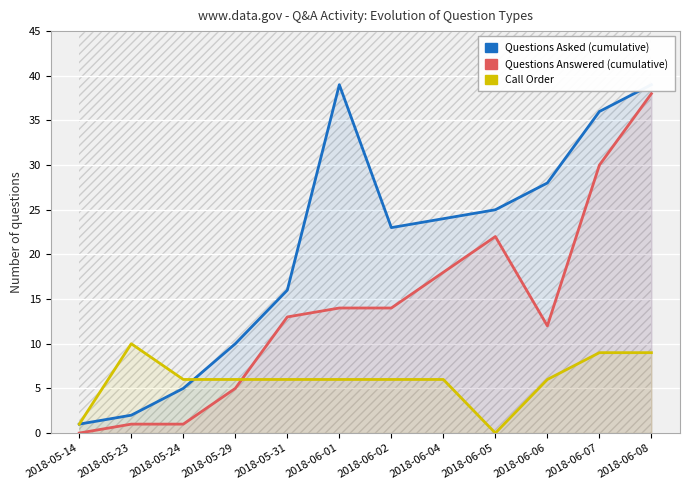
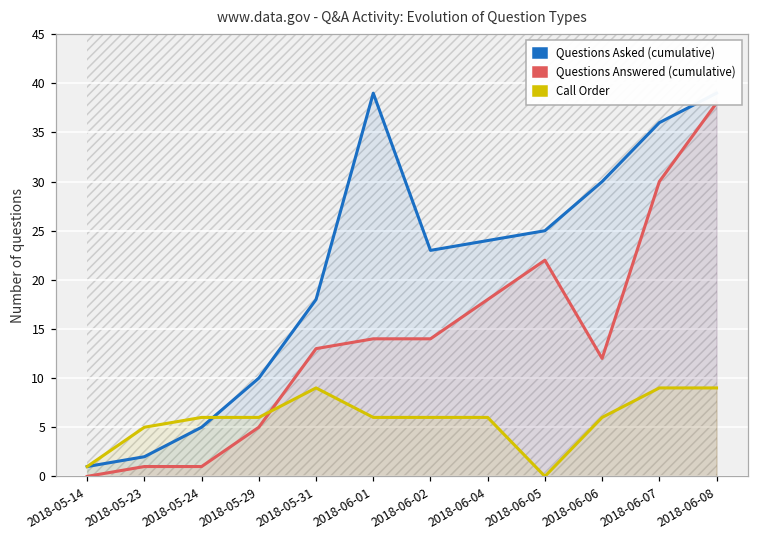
Call Order, 2018-05-23: 10 -> 5
Questions Asked (cumulative), 2018-05-31: 16 -> 18
Call Order, 2018-05-31: 6 -> 9
Questions Asked (cumulative), 2018-06-06: 28 -> 30
